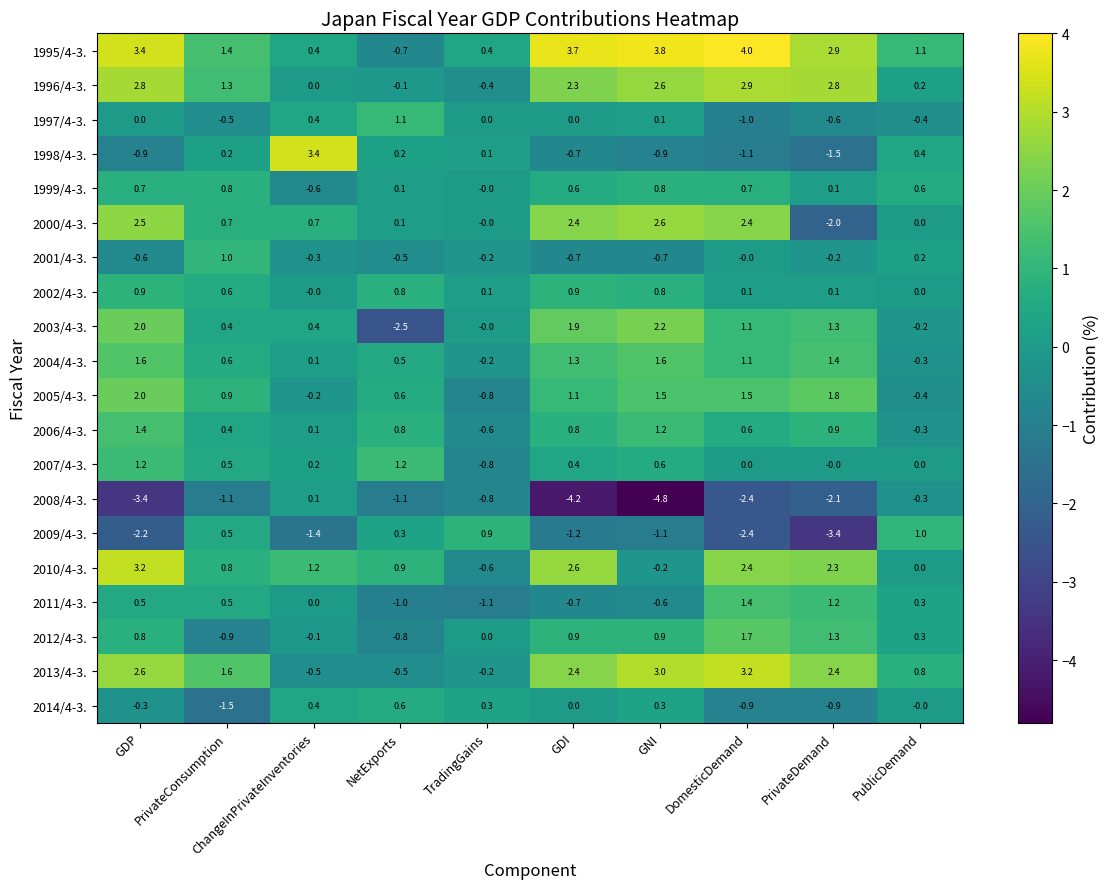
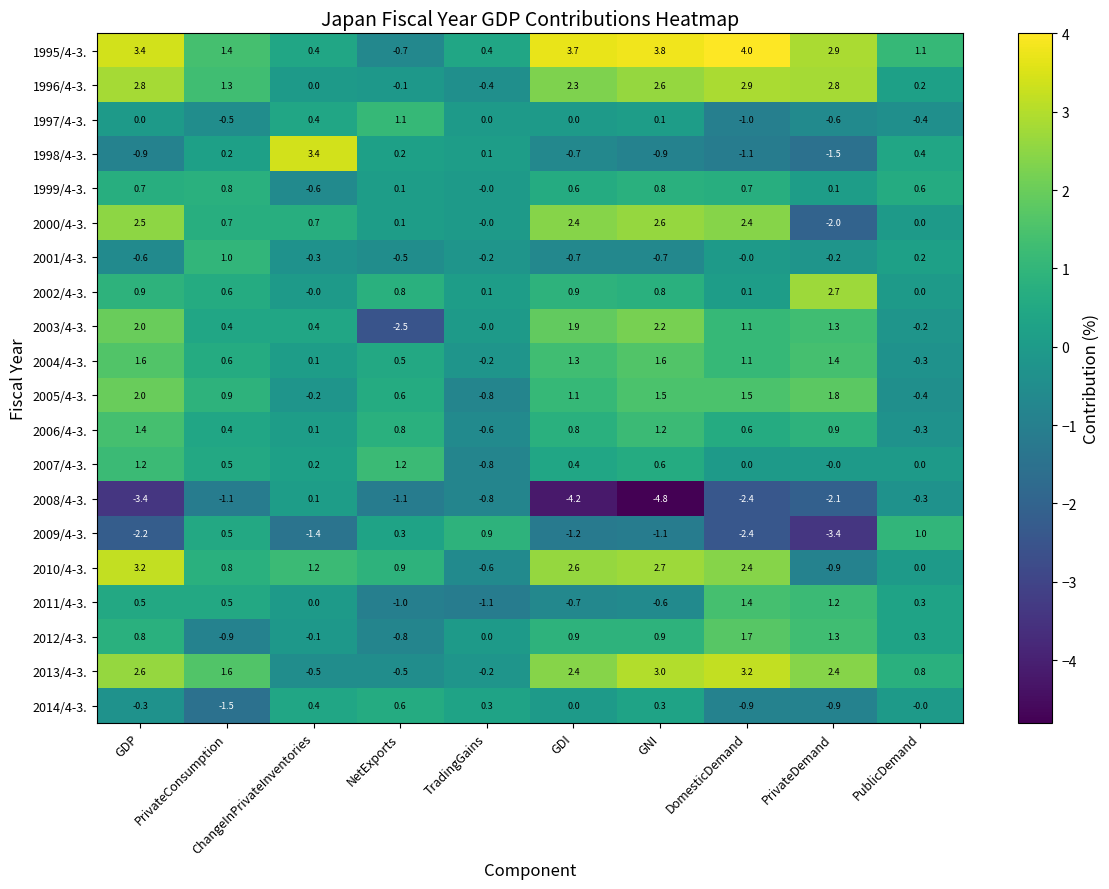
2002/4-3., PrivateDemand: 0.1 -> 2.7
2010/4-3., GNI: -0.2 -> 2.7
2010/4-3., PrivateDemand: 2.3 -> -0.9
